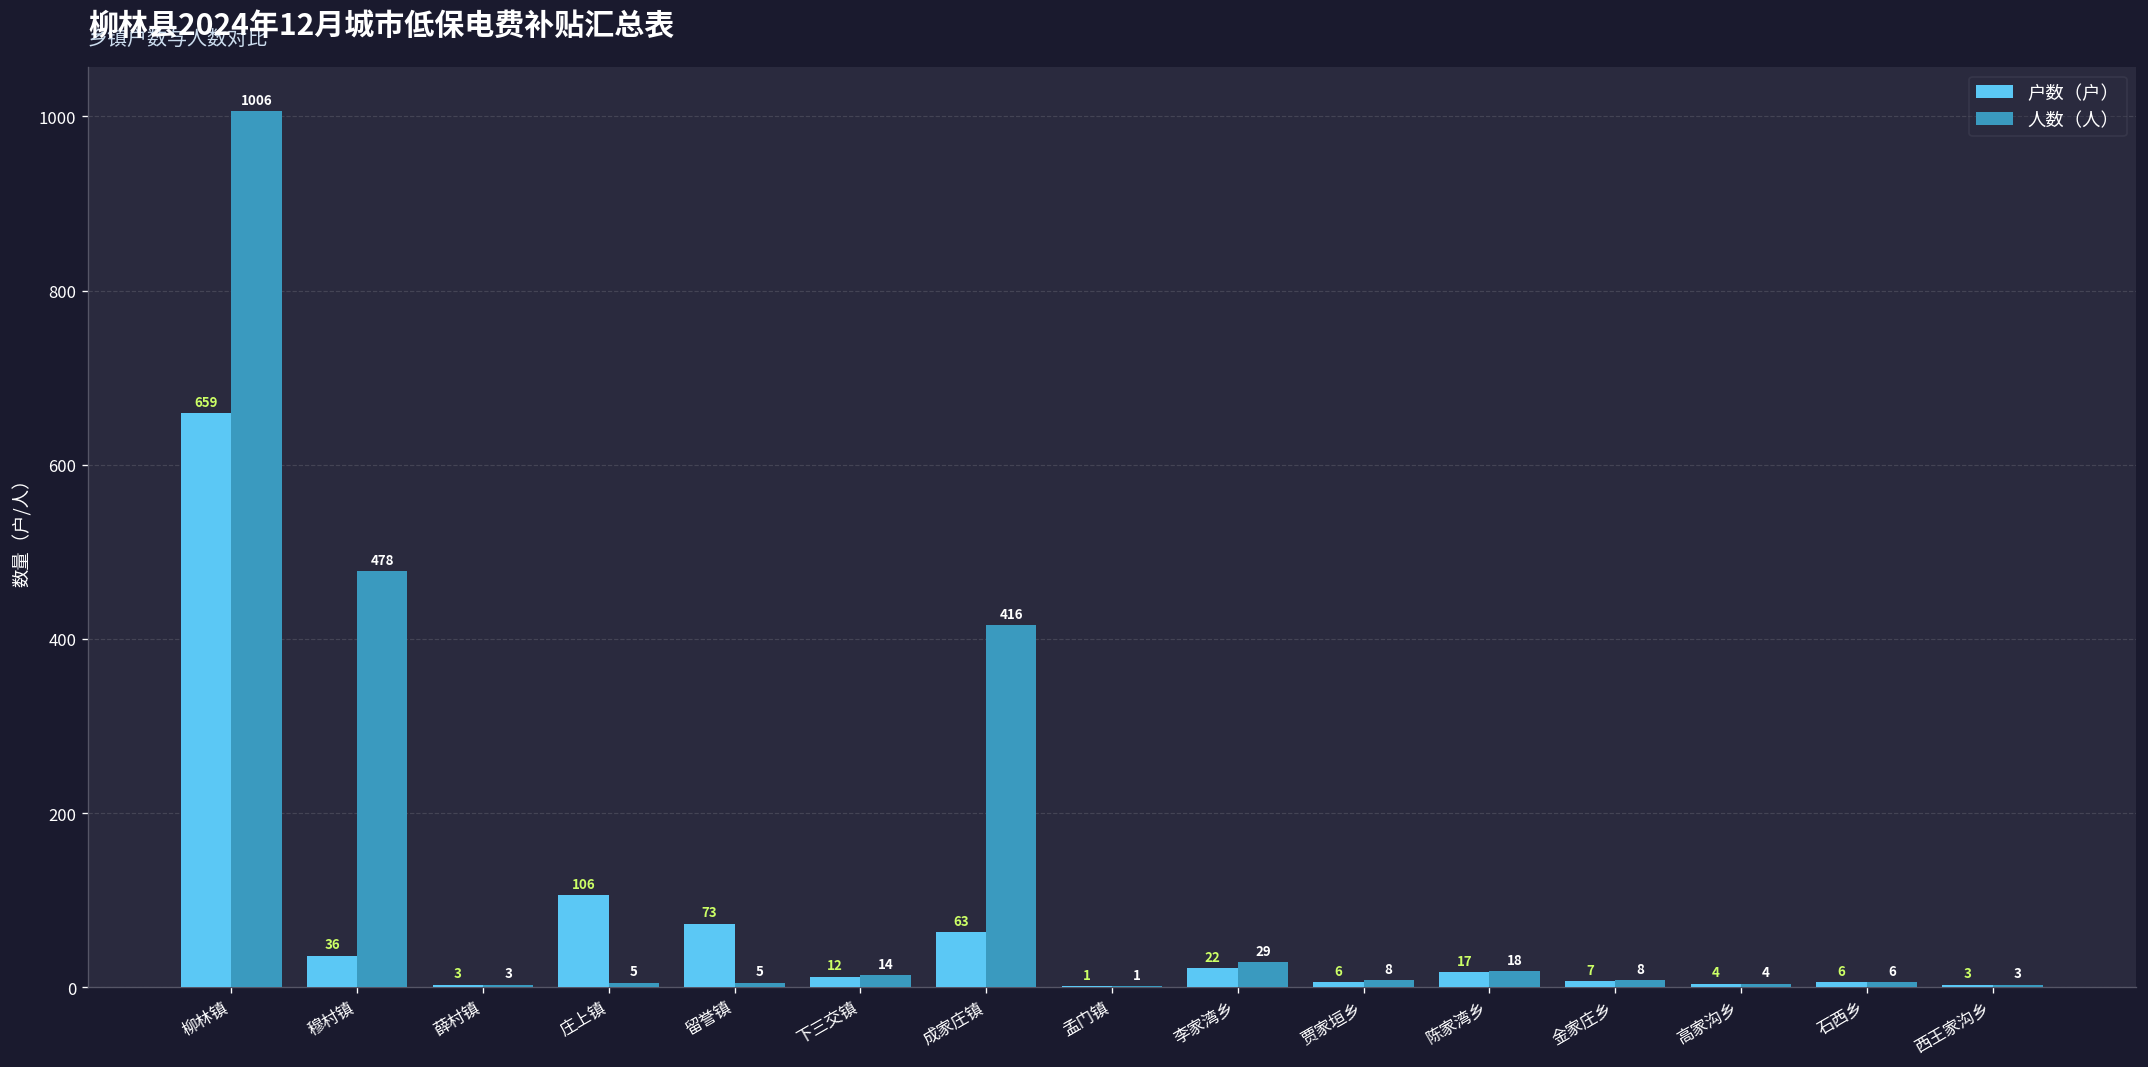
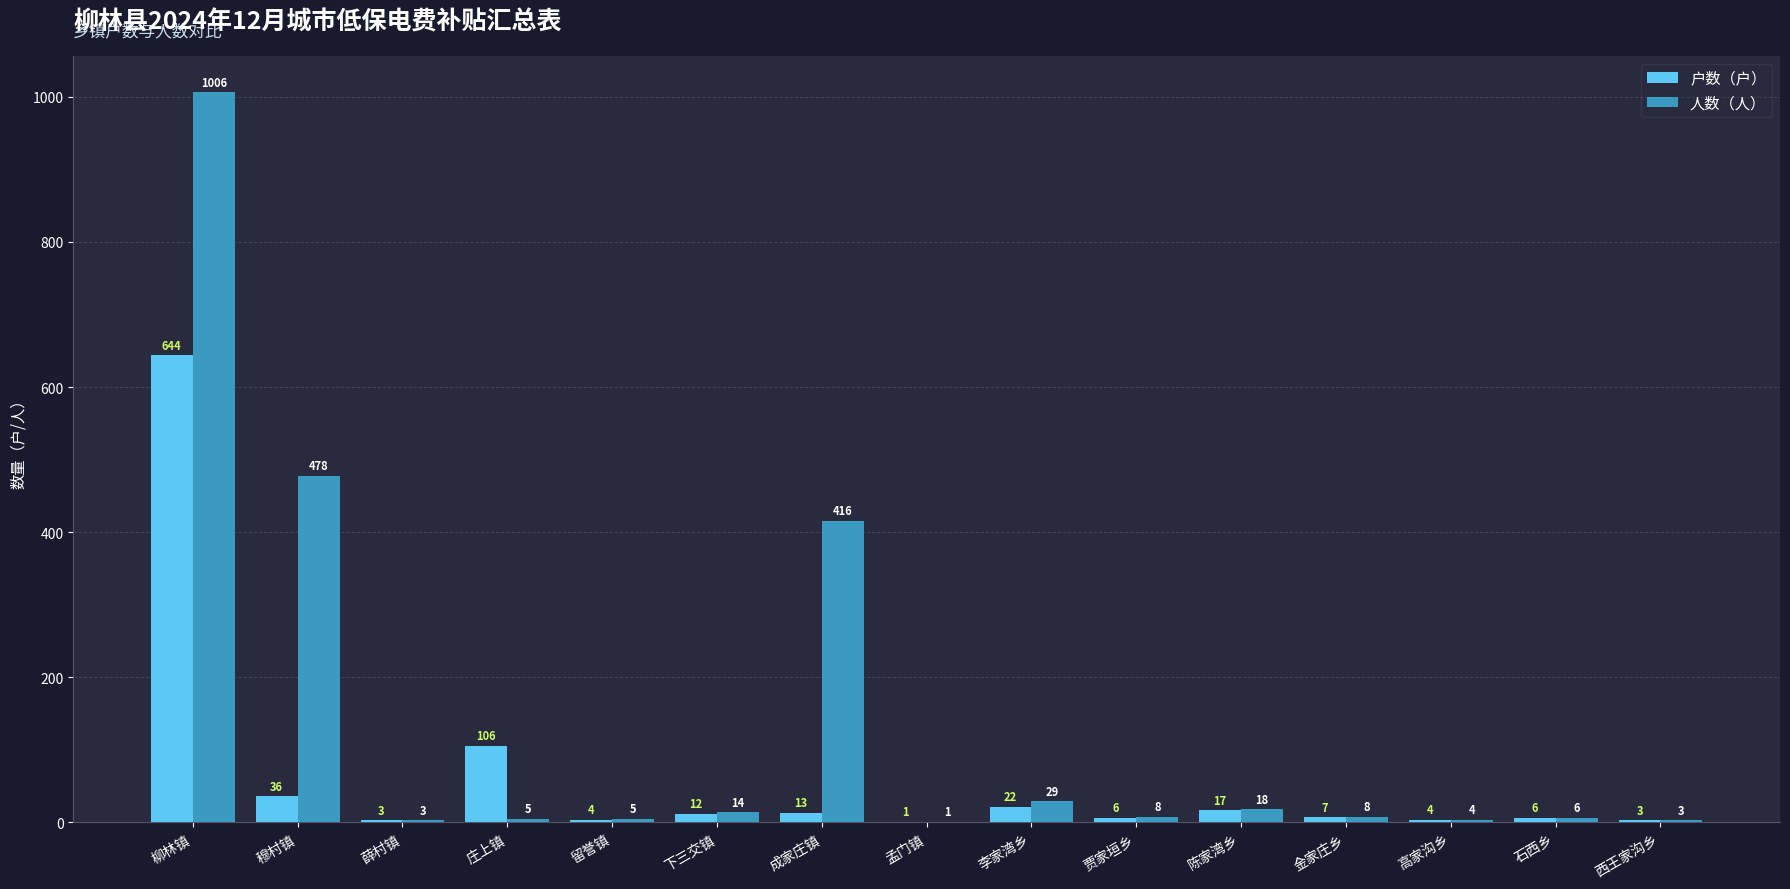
户数（户）, 柳林镇: 659 -> 644
户数（户）, 留誉镇: 73 -> 4
户数（户）, 成家庄镇: 63 -> 13
